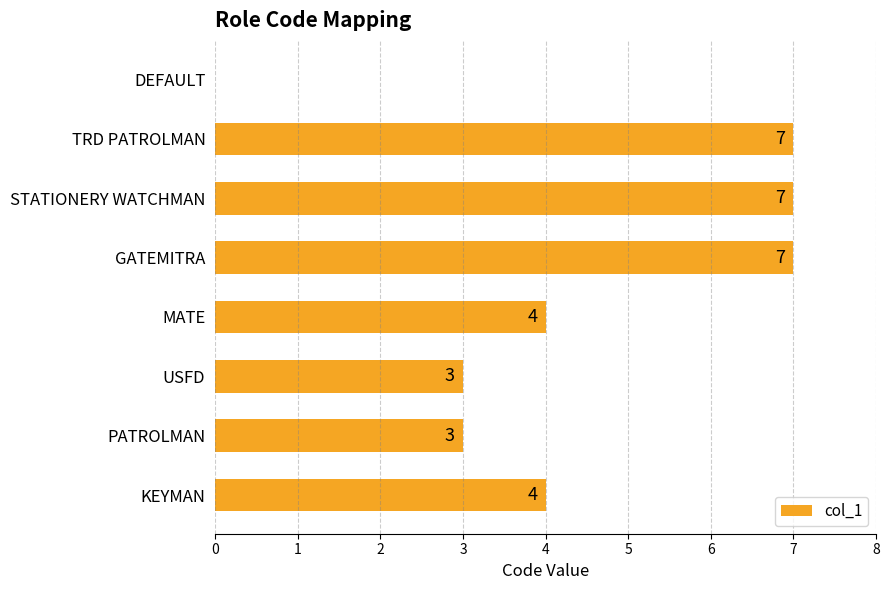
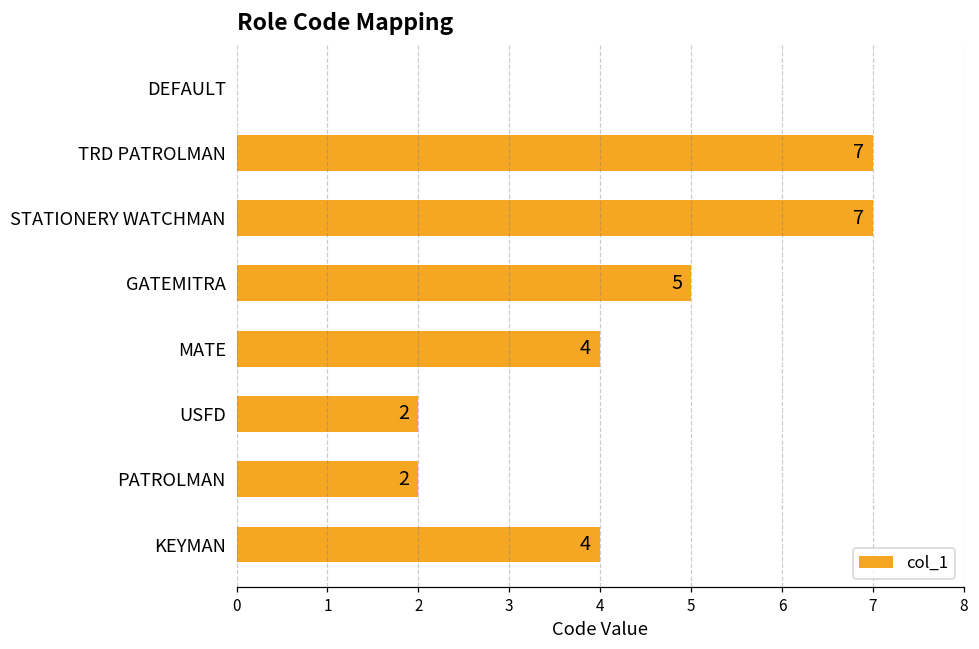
GATEMITRA: 7 -> 5
USFD: 3 -> 2
PATROLMAN: 3 -> 2
